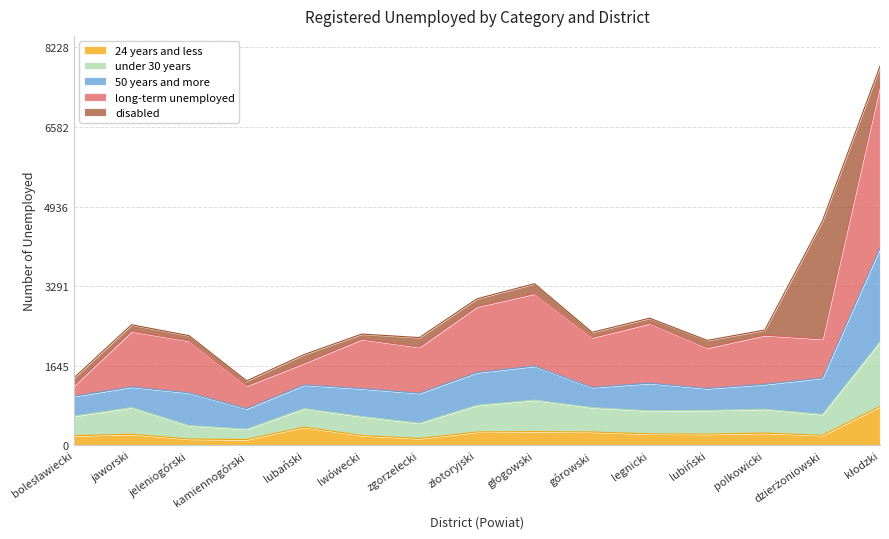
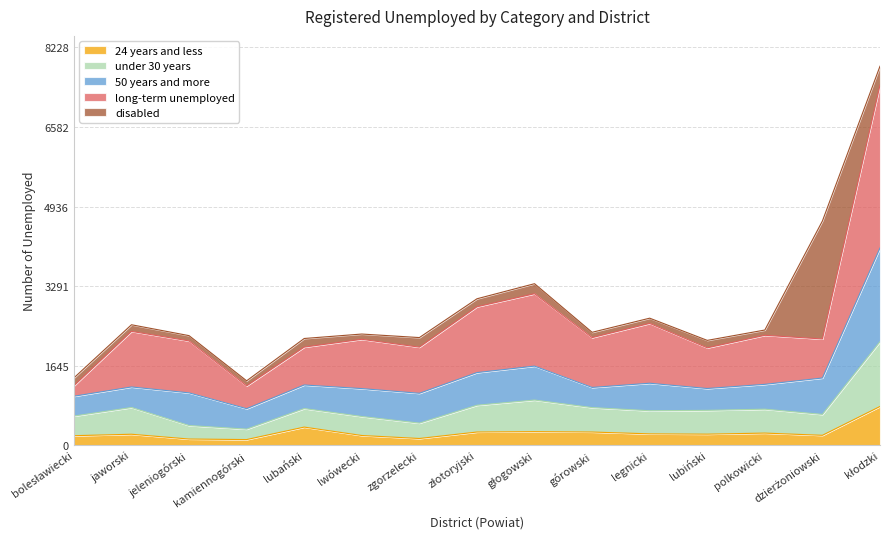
long-term unemployed, lubański: 500 -> 800
